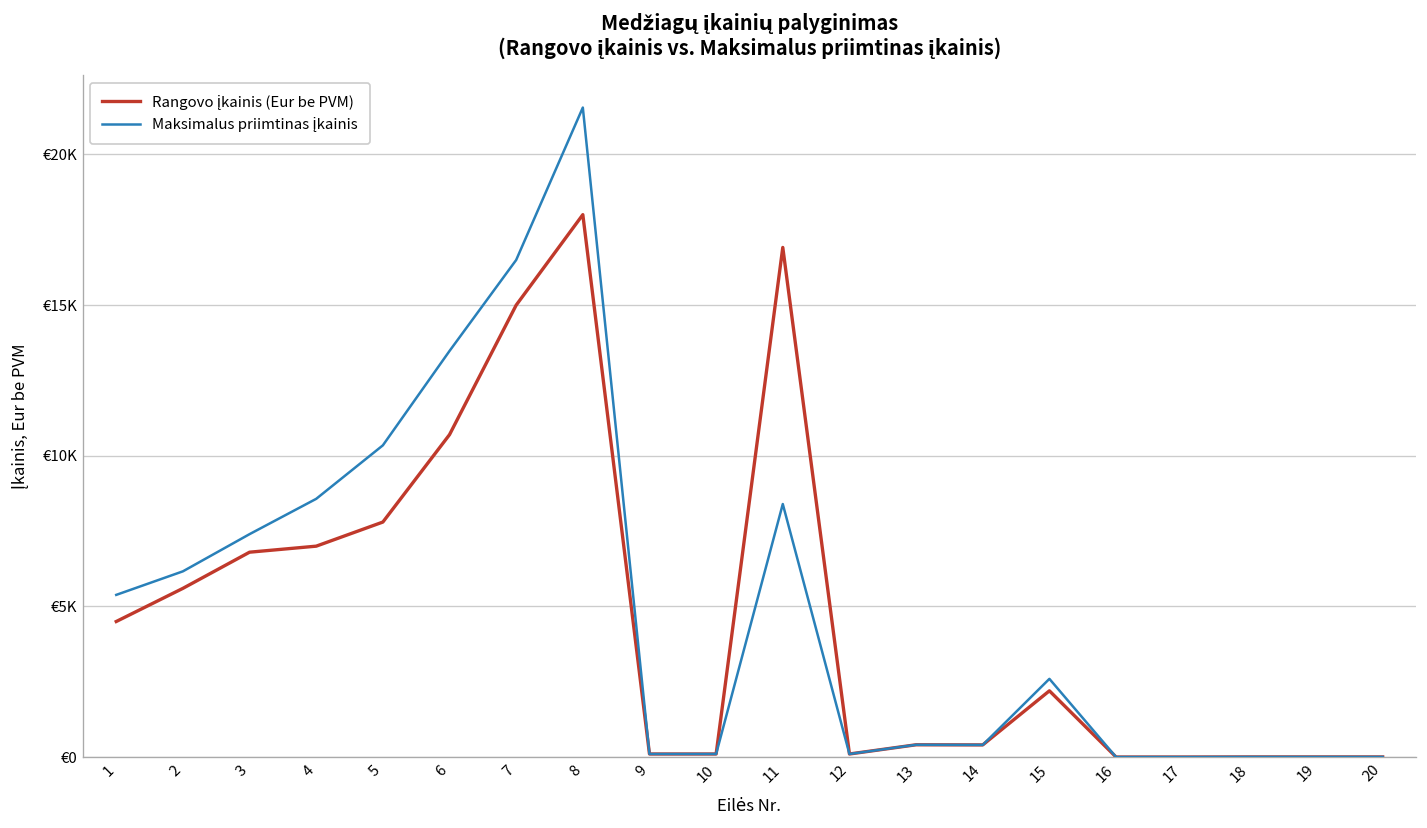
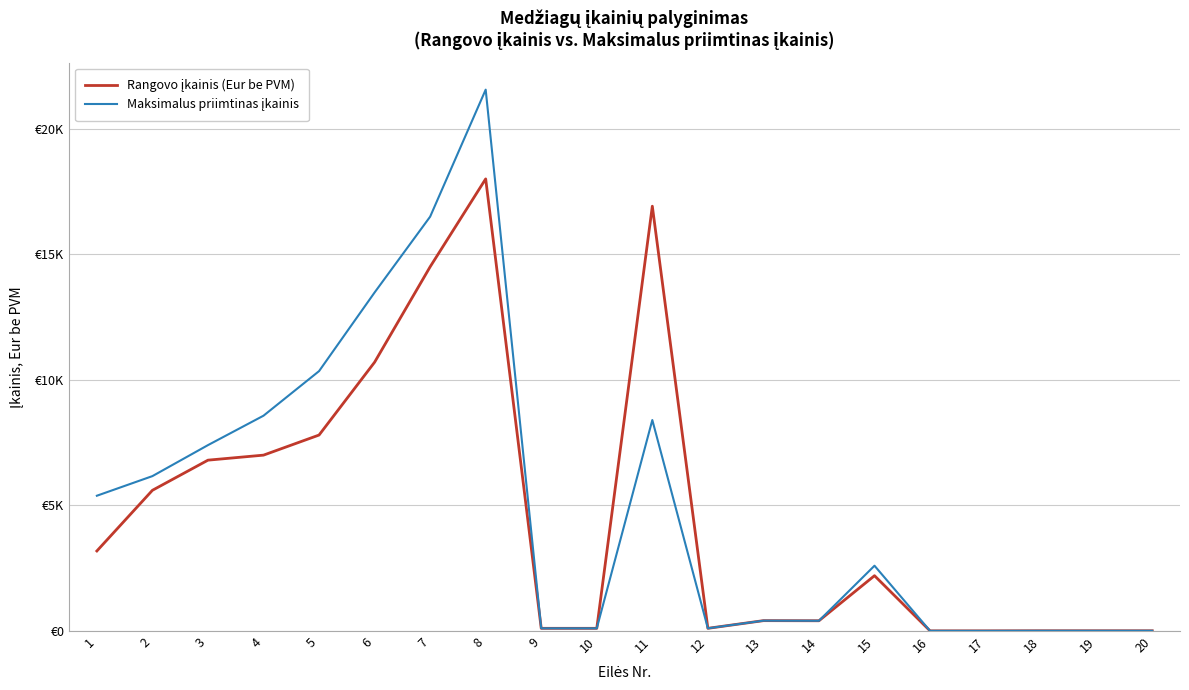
Rangovo įkainis (Eur be PVM), 1: €4500 -> €3200
Rangovo įkainis (Eur be PVM), 7: €15000 -> €14500
